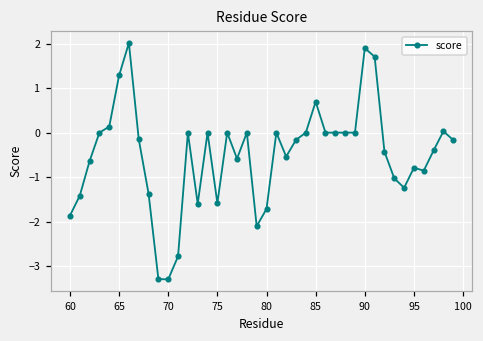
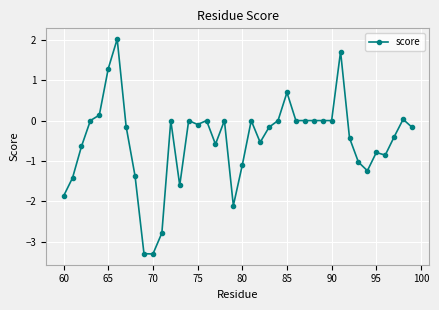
75: -1.6 -> -0.1
80: -1.7 -> -1.1
90: 1.9 -> 0.0
